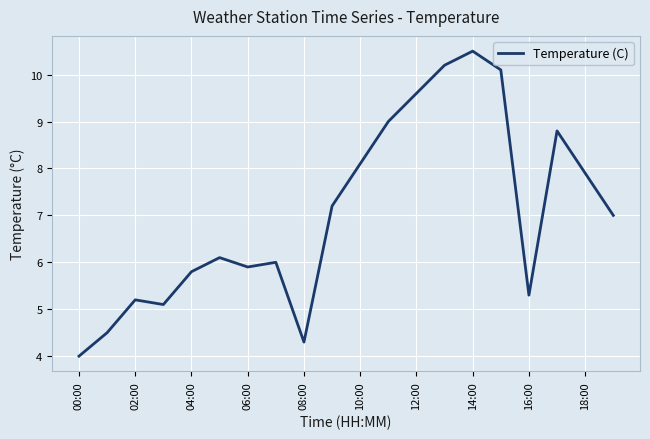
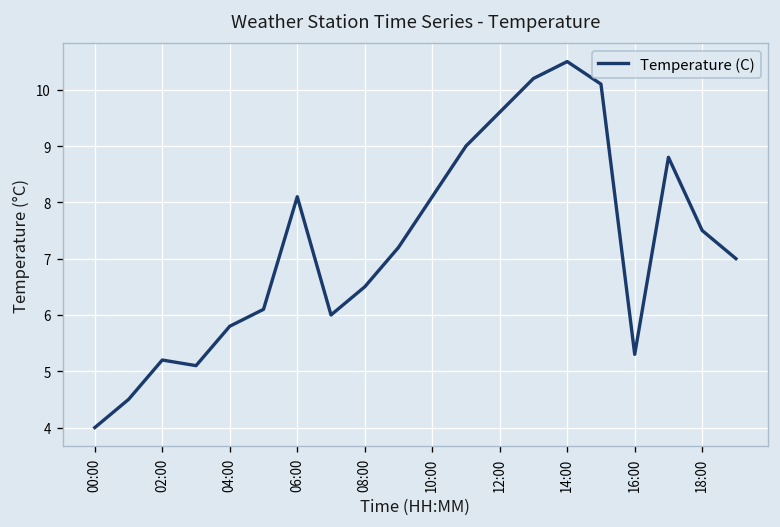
06:00: 5.9 -> 8.1
08:00: 4.3 -> 6.5
18:00: 7.9 -> 7.5
